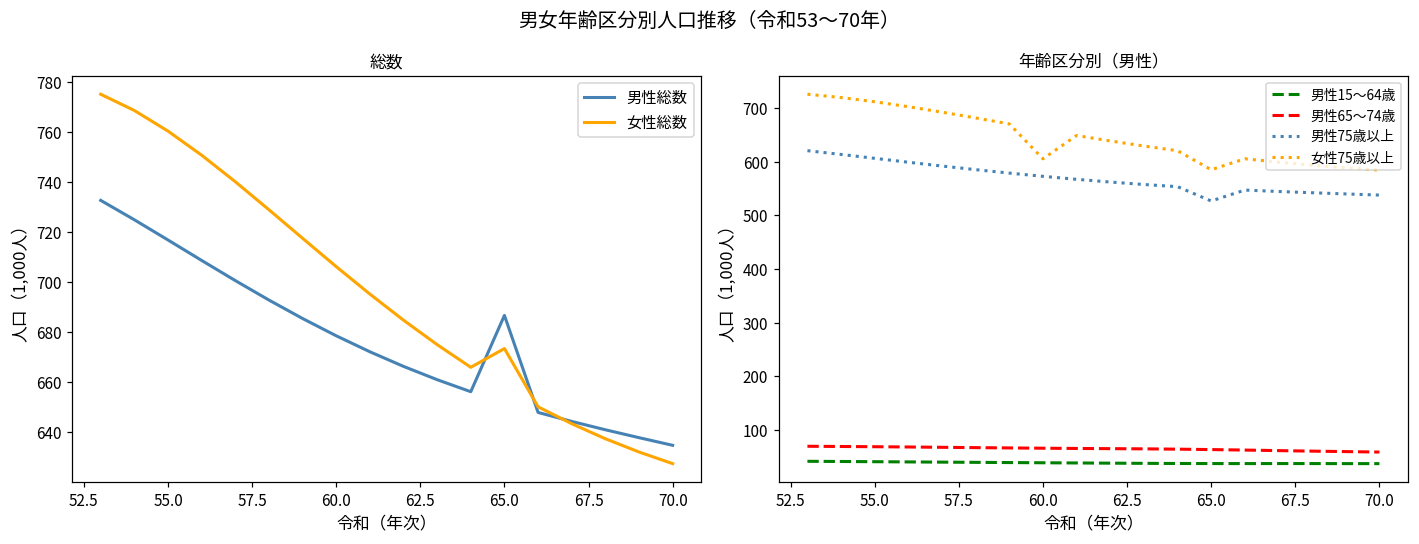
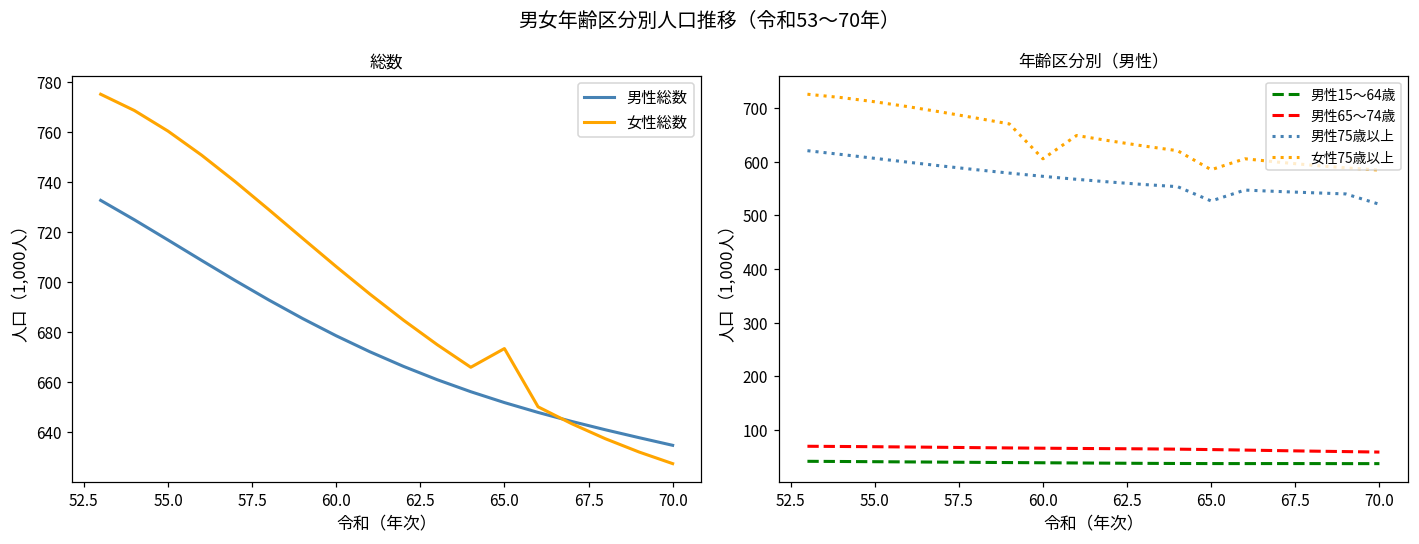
総数, 男性総数, 65.0: 687 -> 652
年齢区分別（男性）, 男性75歳以上, 70.0: 540 -> 520
